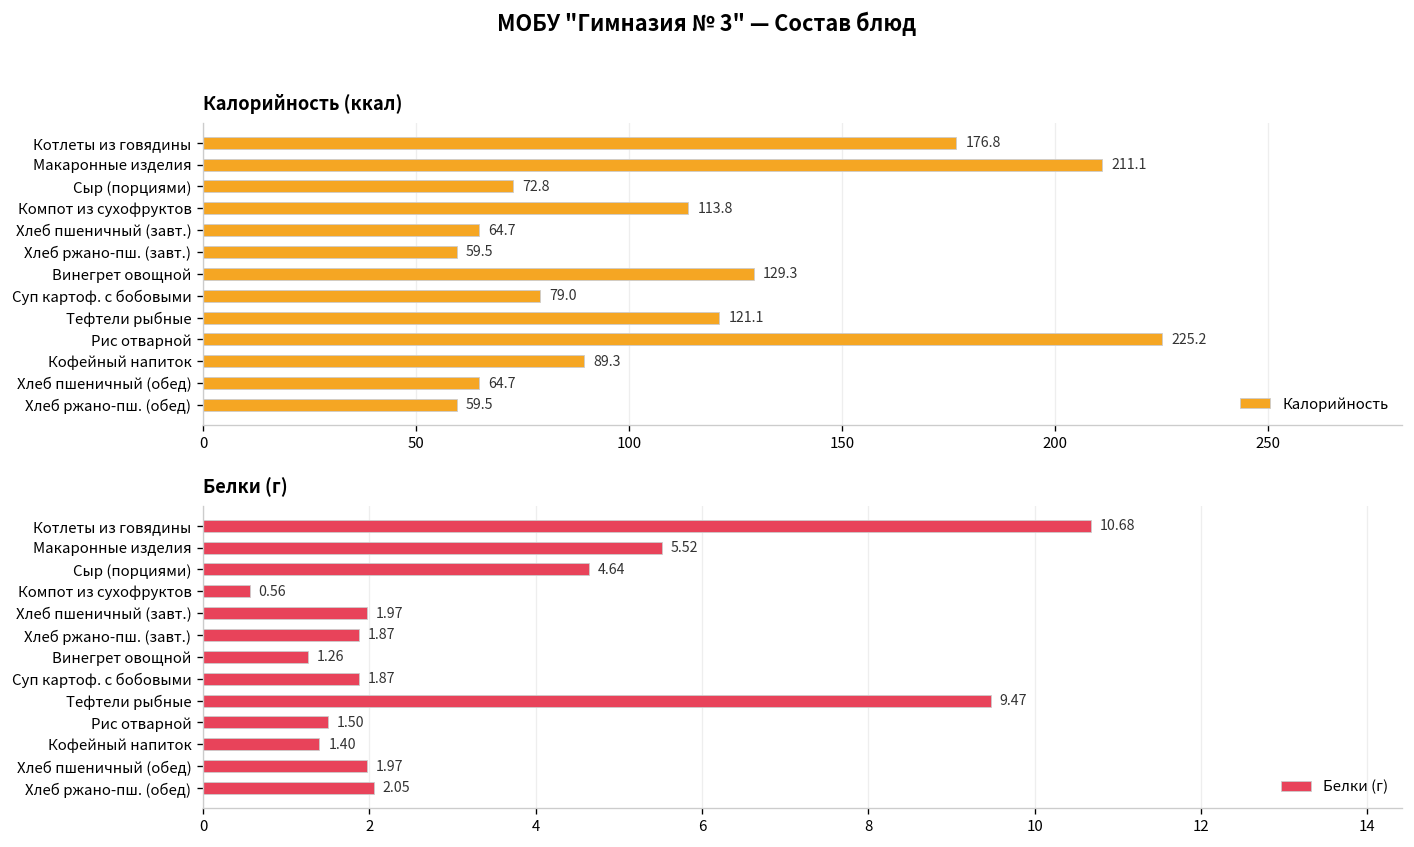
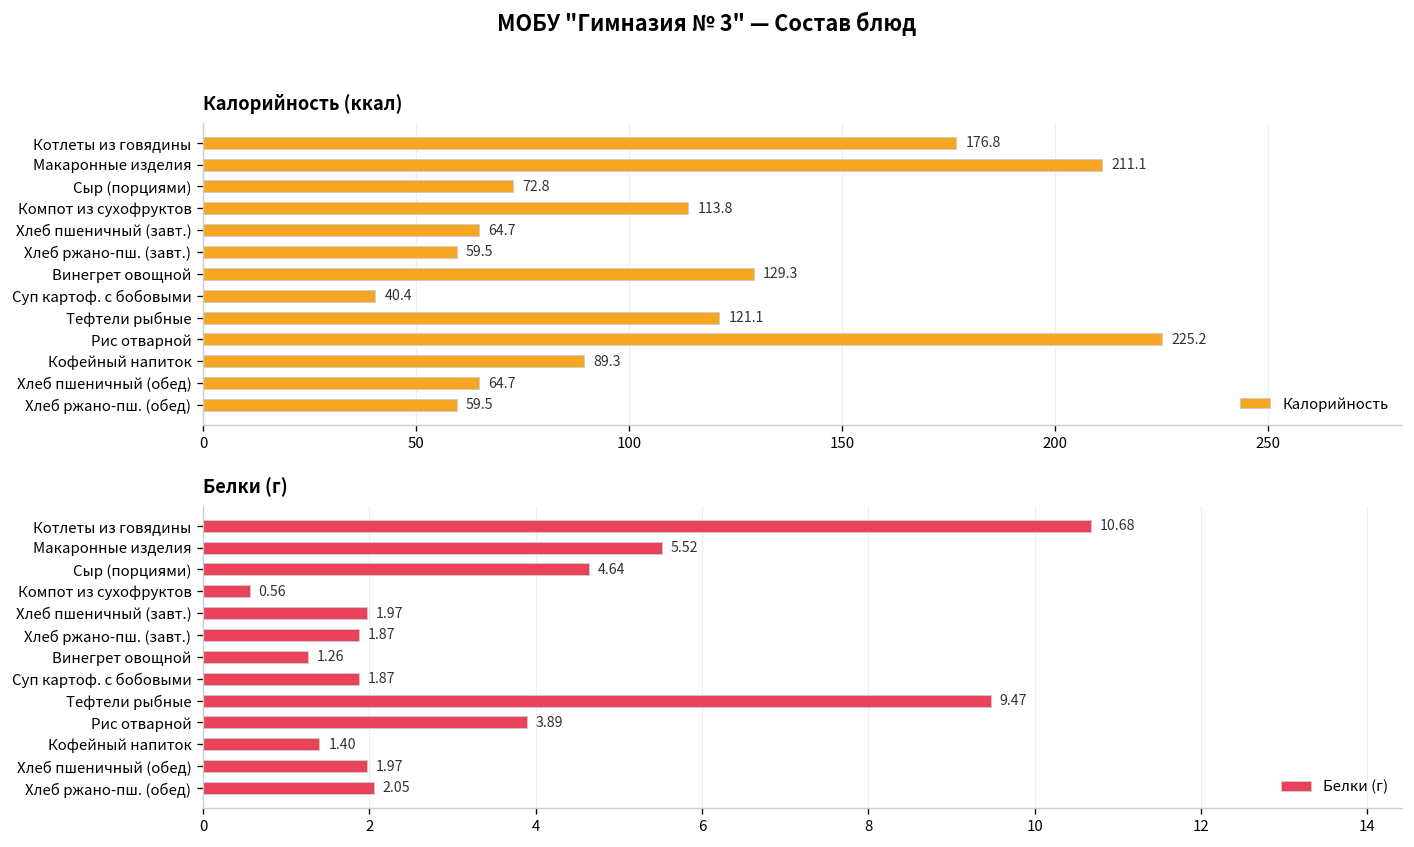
Калорийность (ккал), Суп картоф. с бобовыми: 79.0 -> 40.4
Белки (г), Рис отварной: 1.50 -> 3.89
